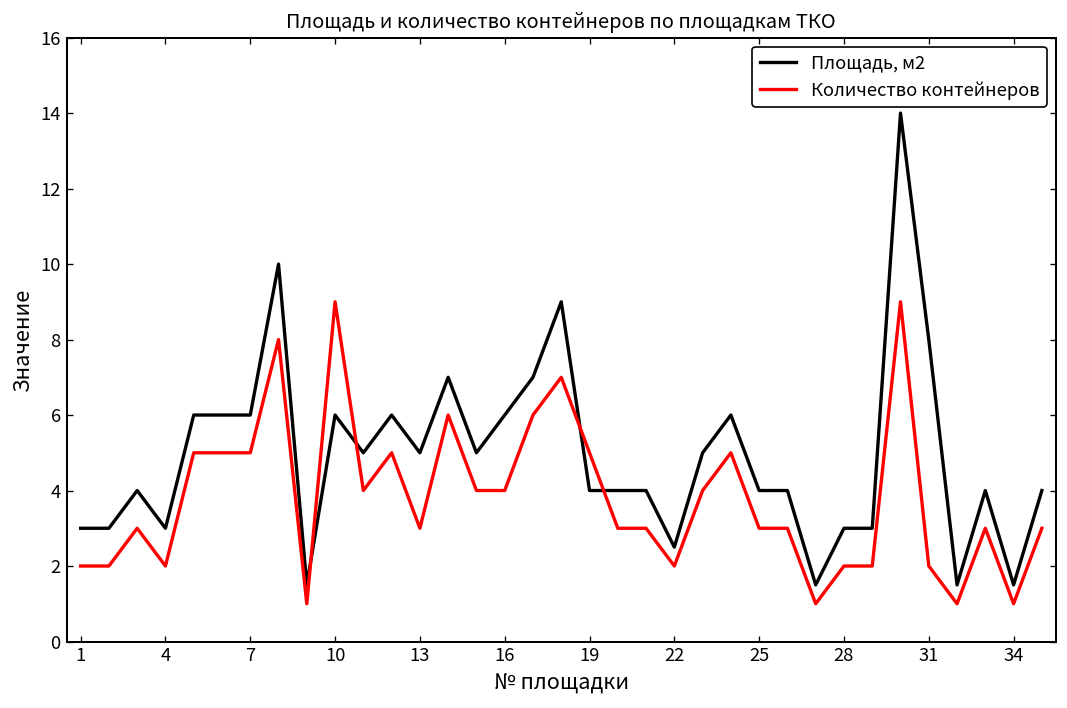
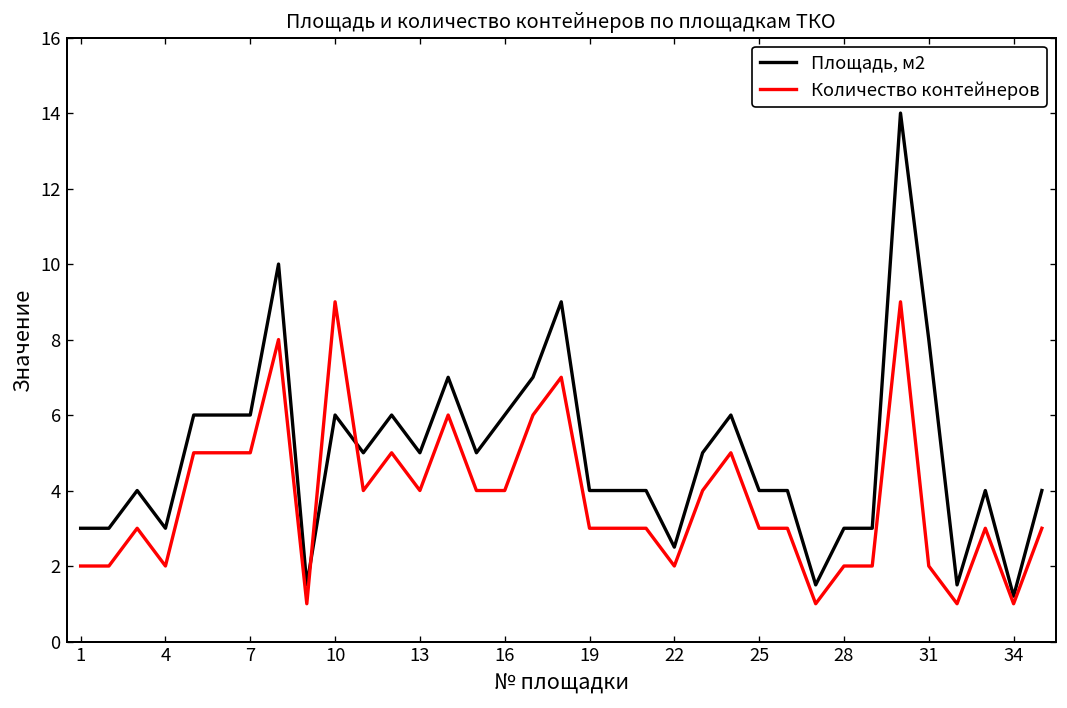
Количество контейнеров, 13: 3 -> 4
Количество контейнеров, 19: 5 -> 3
Площадь, м2, 34: 1.5 -> 1.2
